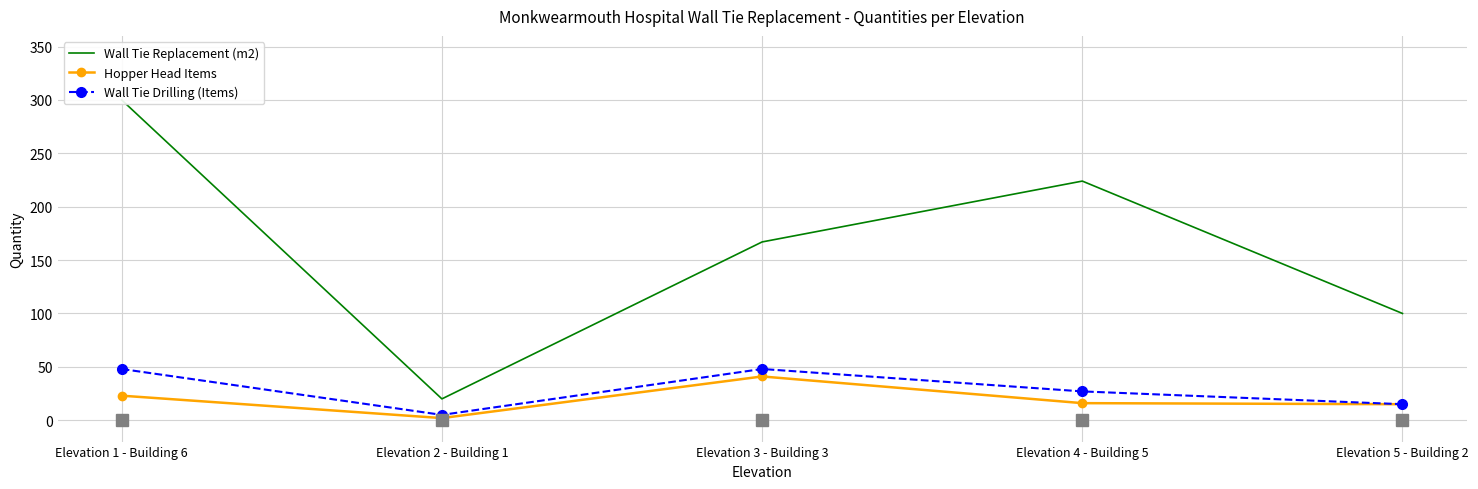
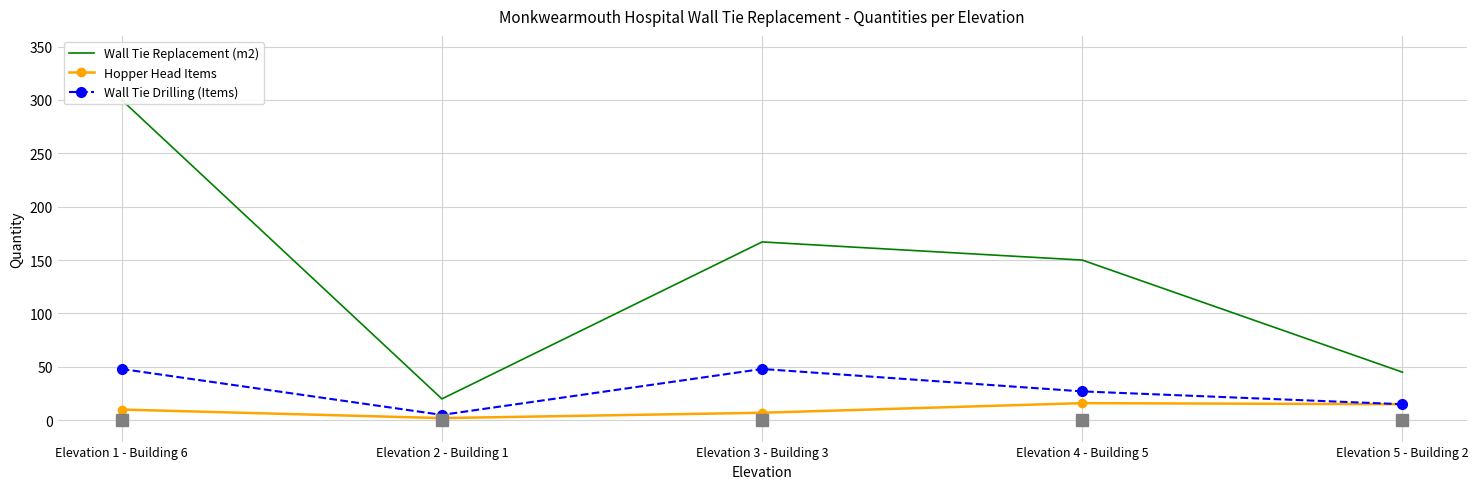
Hopper Head Items, Elevation 1 - Building 6: 23 -> 10
Hopper Head Items, Elevation 3 - Building 3: 41 -> 7
Wall Tie Replacement (m2), Elevation 4 - Building 5: 224 -> 150
Wall Tie Replacement (m2), Elevation 5 - Building 2: 100 -> 45
